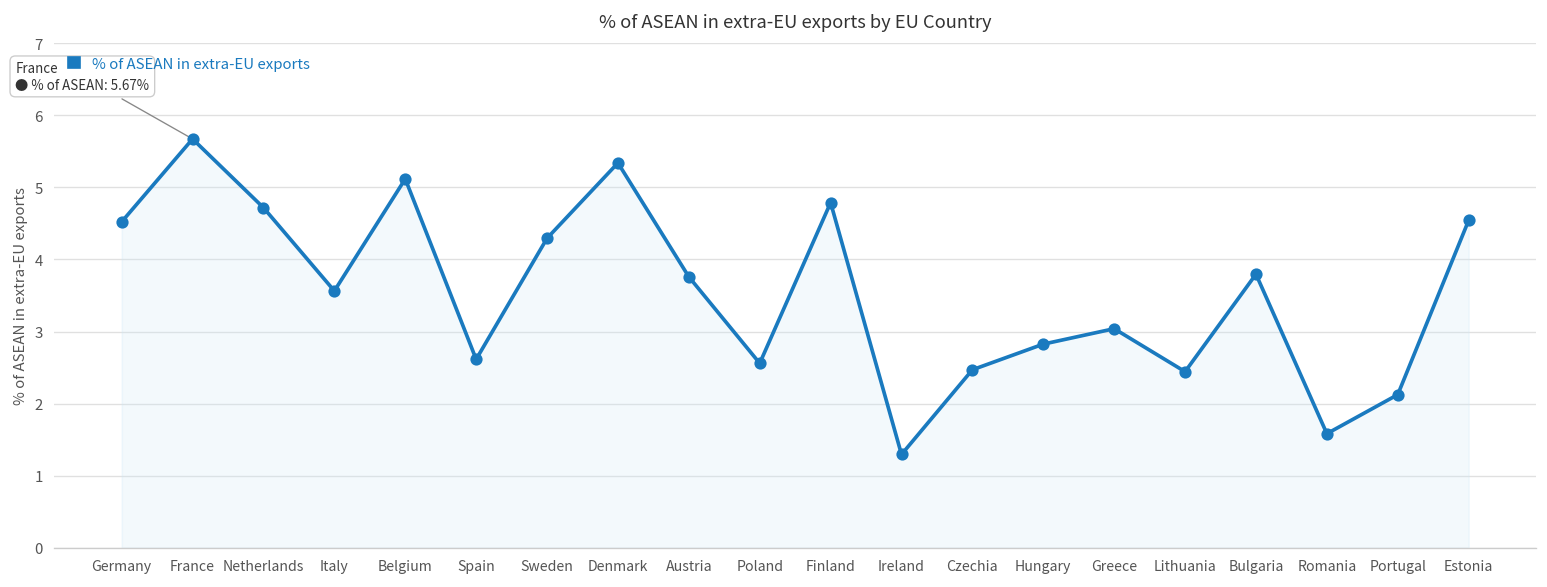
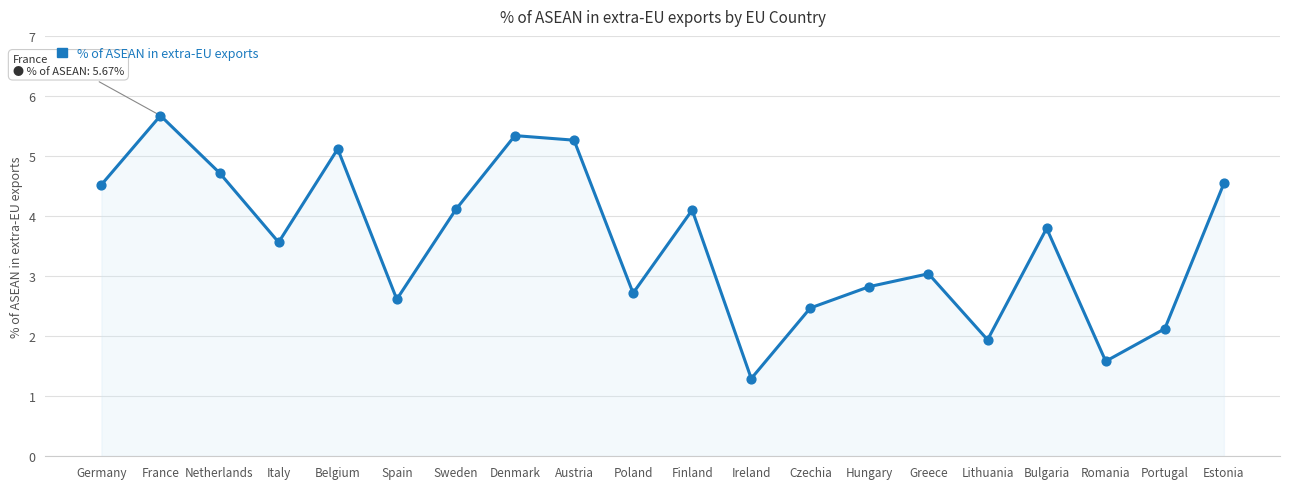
Sweden: 4.3 -> 4.1
Austria: 3.8 -> 5.3
Poland: 2.6 -> 2.7
Finland: 4.8 -> 4.1
Lithuania: 2.4 -> 1.9
